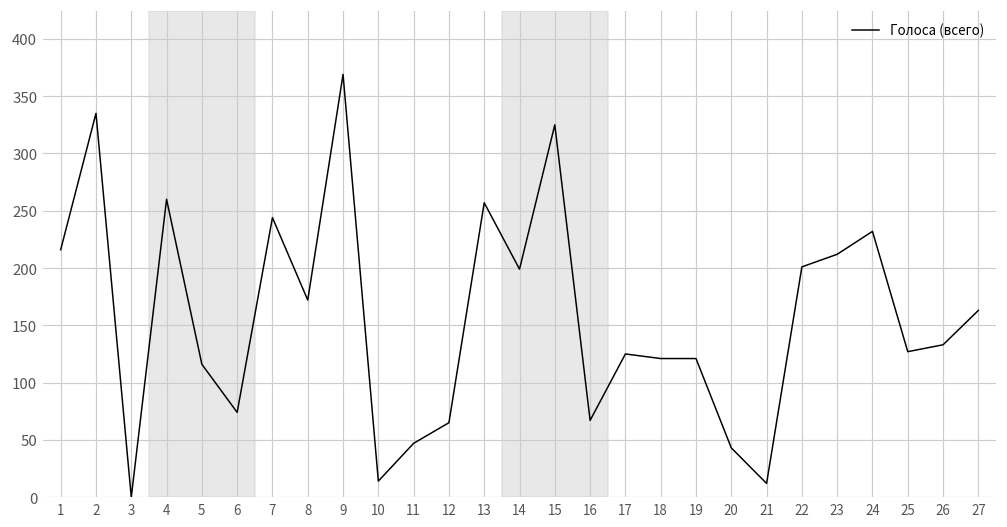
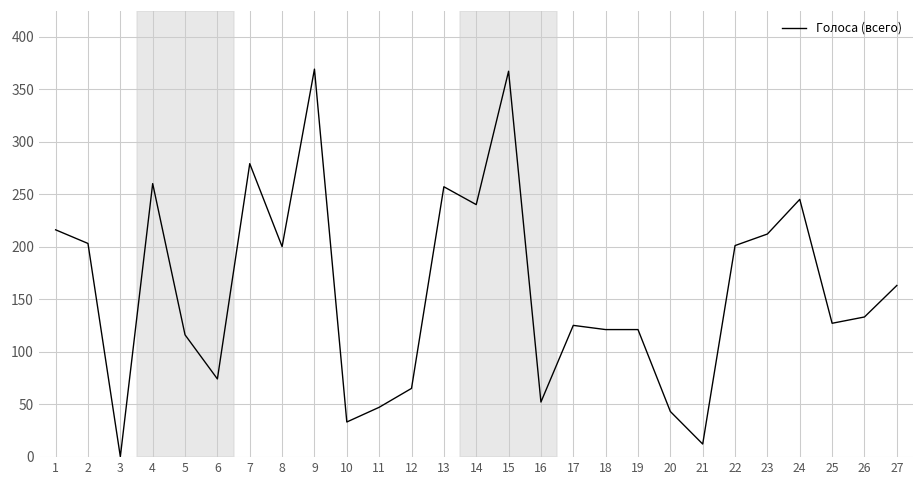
2: 340 -> 200
7: 240 -> 280
8: 170 -> 200
10: 10 -> 30
14: 200 -> 240
15: 330 -> 370
16: 70 -> 50
24: 230 -> 250
